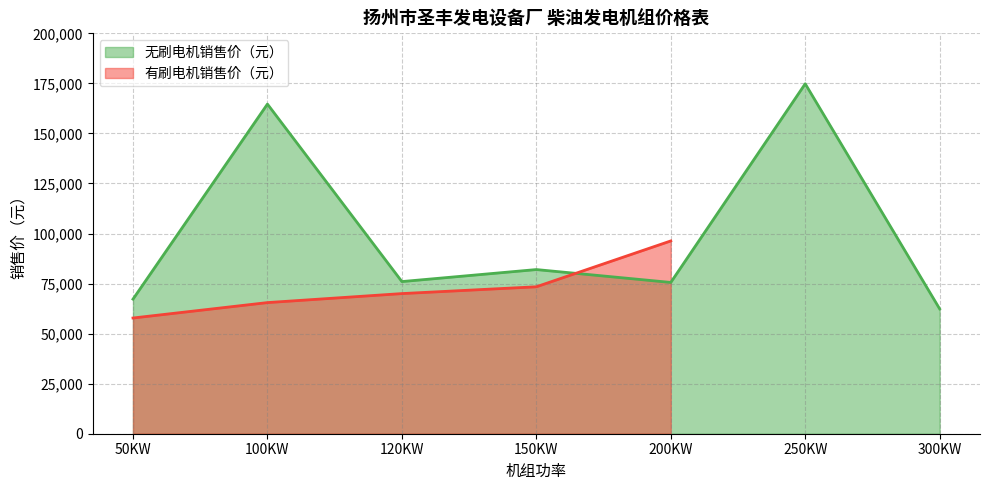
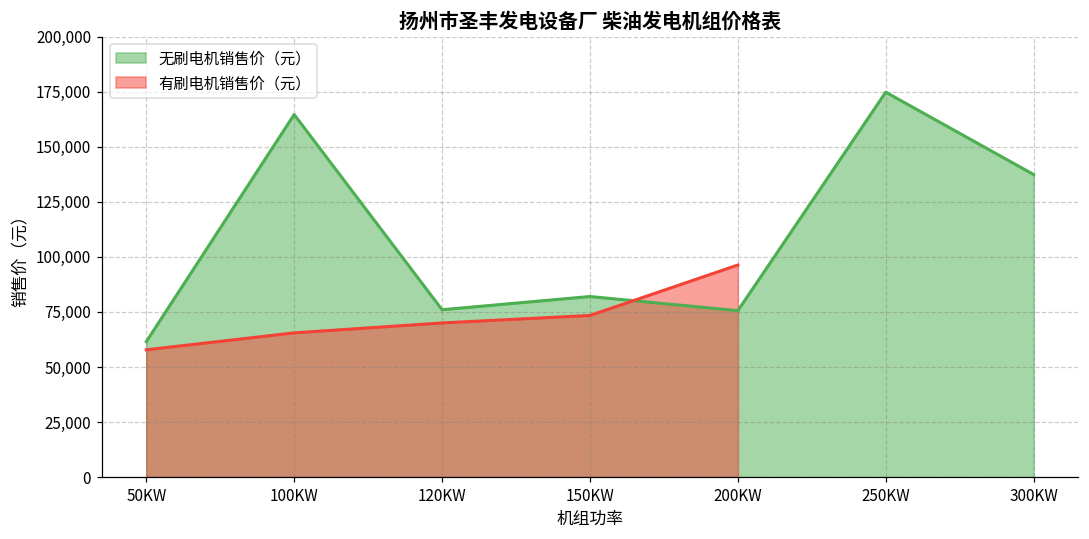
无刷电机销售价（元）, 50KW: 67,000 -> 62,000
无刷电机销售价（元）, 300KW: 62,000 -> 137,000
